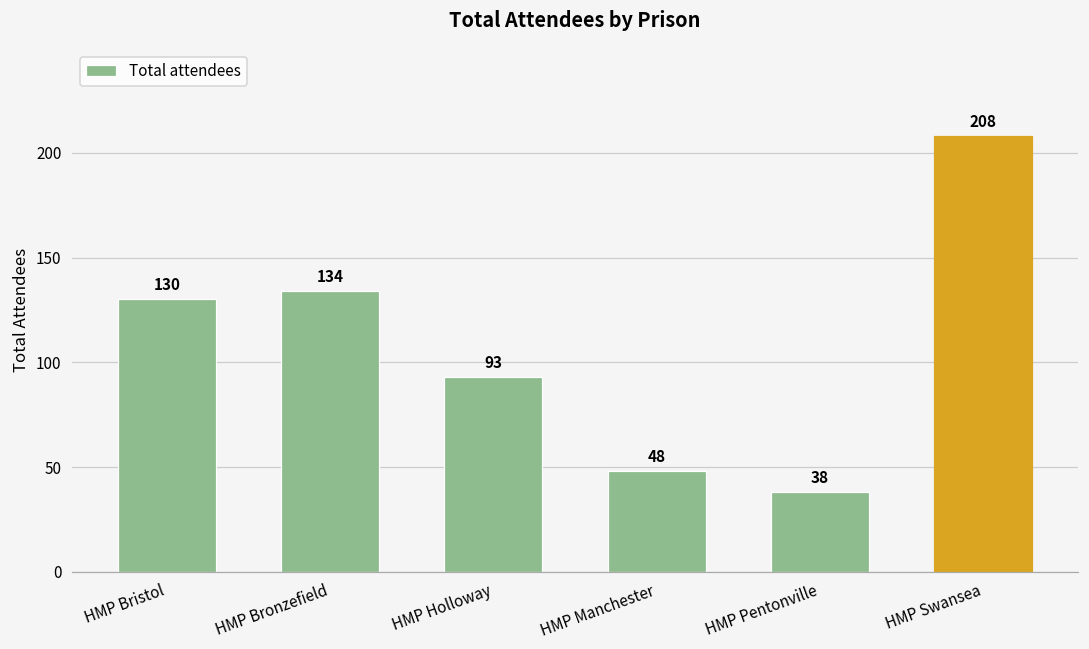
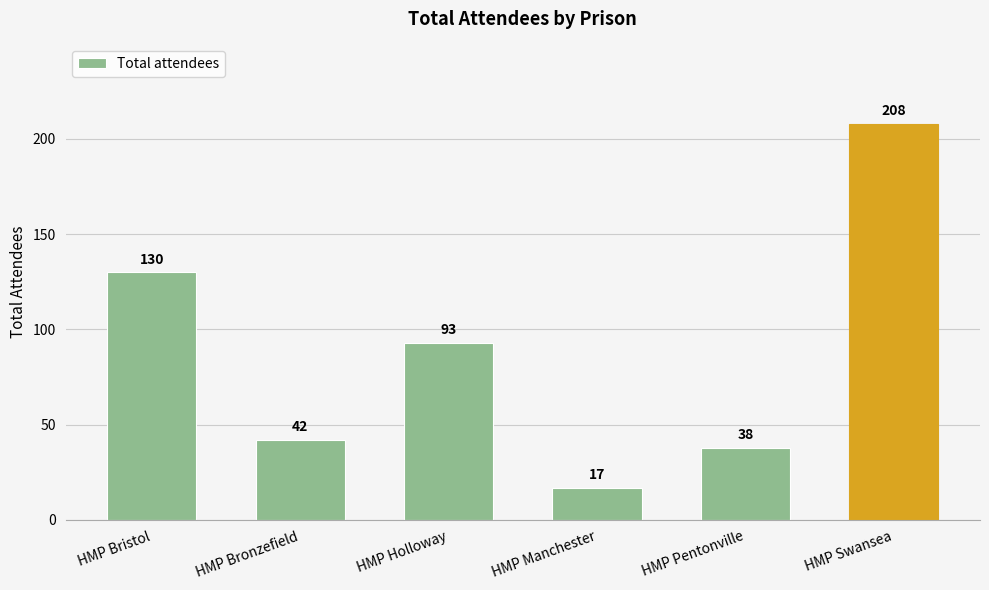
HMP Bronzefield: 134 -> 42
HMP Manchester: 48 -> 17
